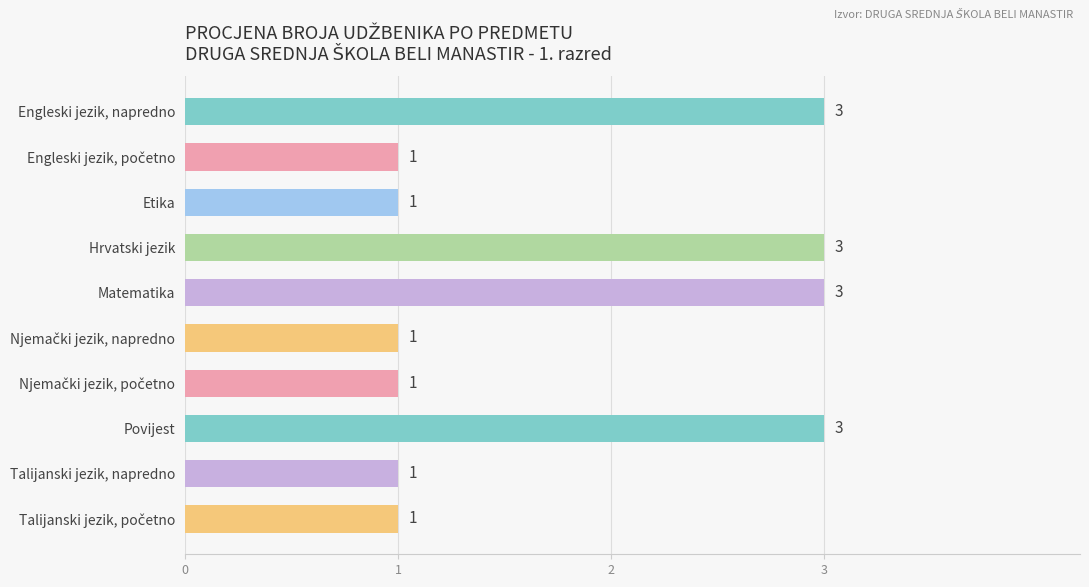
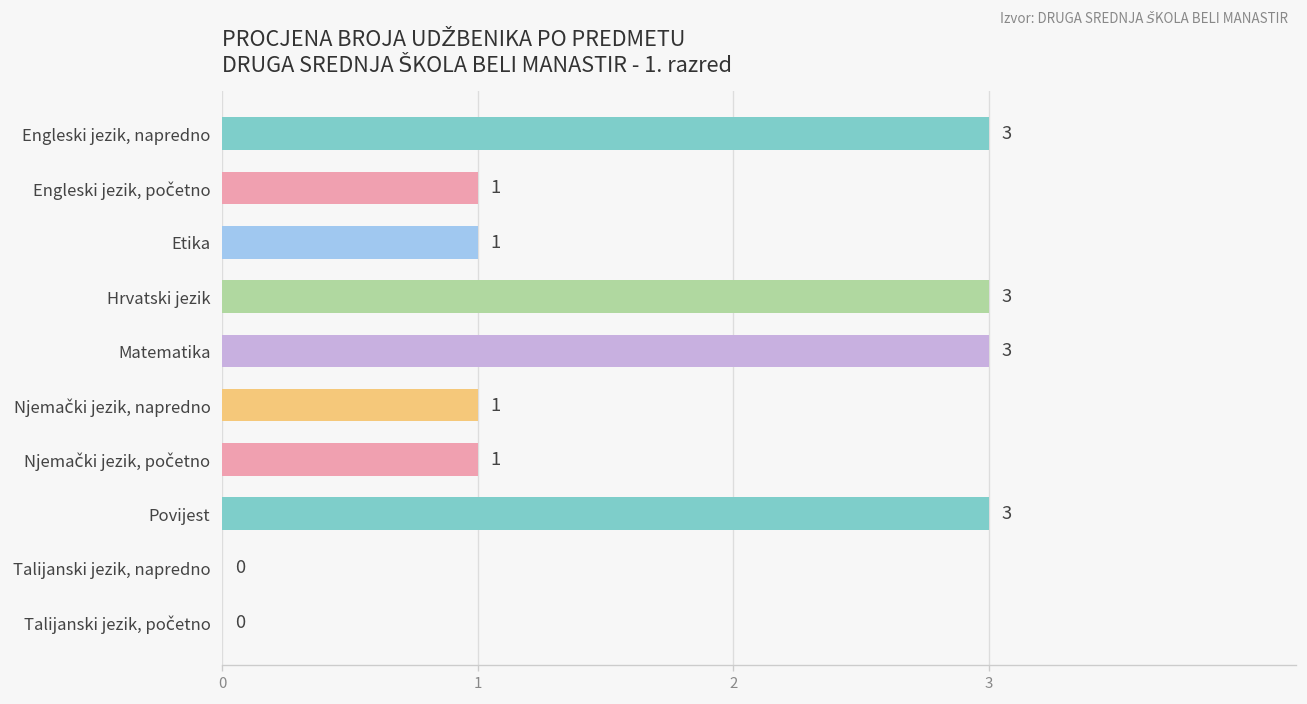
Talijanski jezik, napredno: 1 -> 0
Talijanski jezik, početno: 1 -> 0
